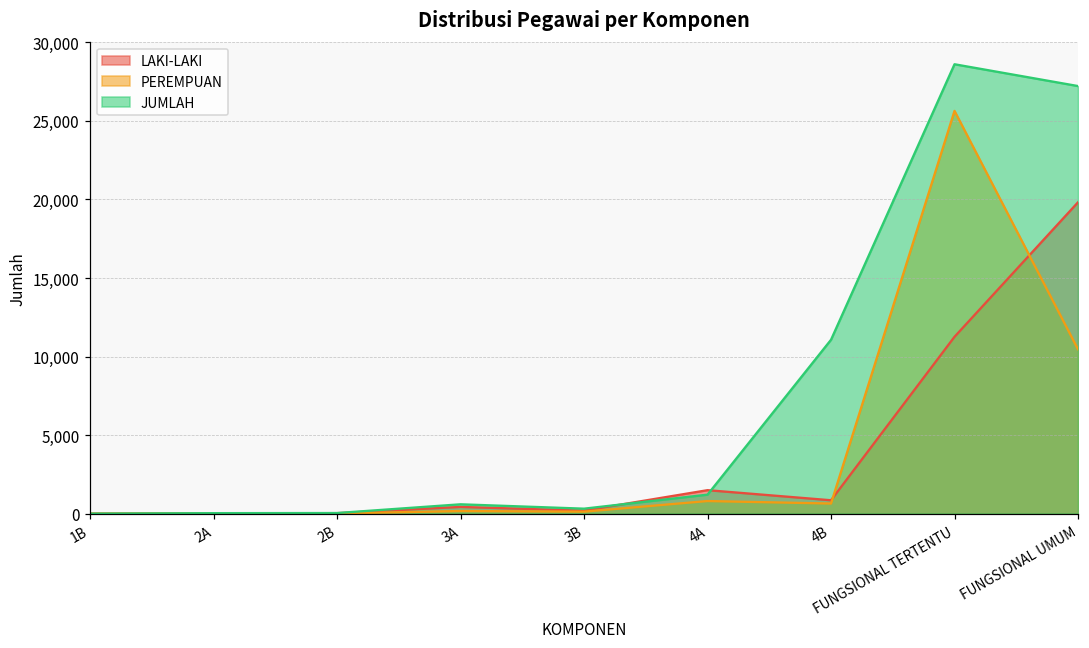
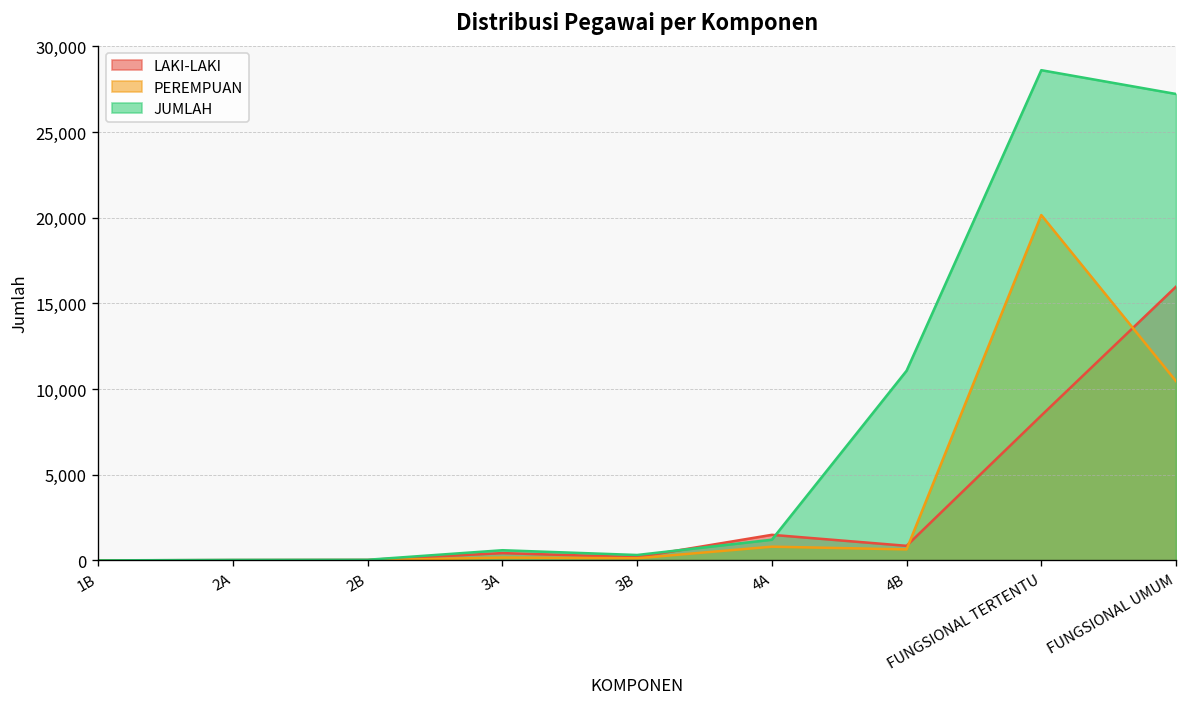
LAKI-LAKI, FUNGSIONAL TERTENTU: 11,300 -> 8,500
PEREMPUAN, FUNGSIONAL TERTENTU: 25,600 -> 20,200
LAKI-LAKI, FUNGSIONAL UMUM: 19,800 -> 16,000
